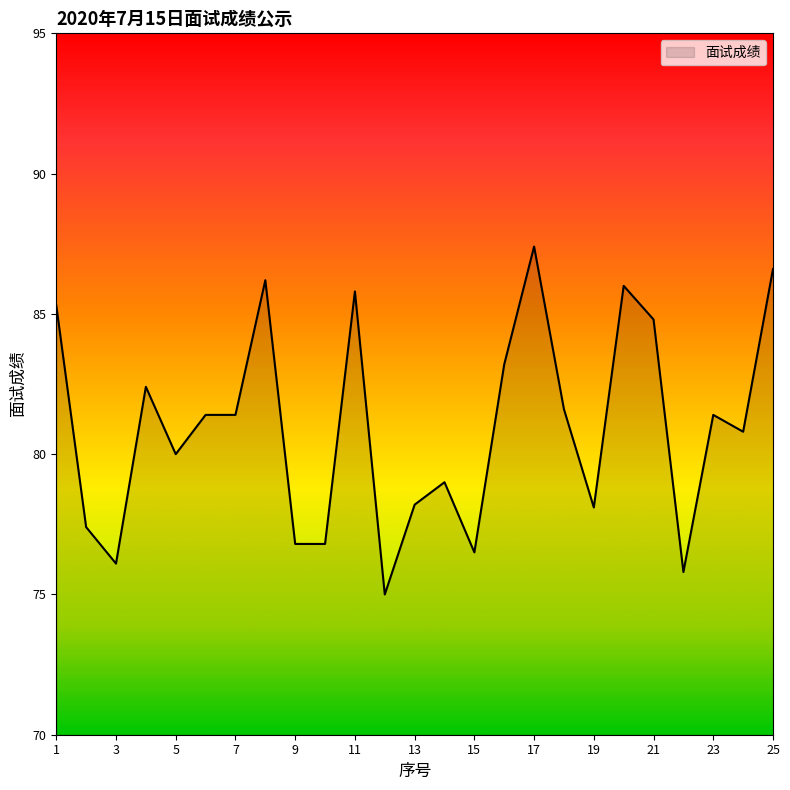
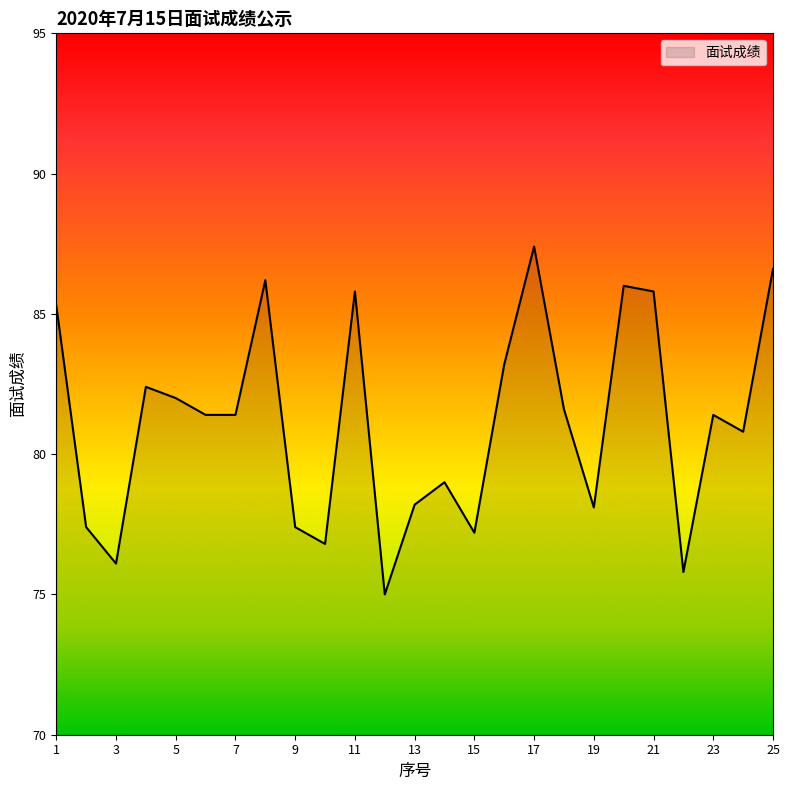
5: 80 -> 82
9: 76.8 -> 77.4
15: 76.5 -> 77.2
21: 84.8 -> 85.8
